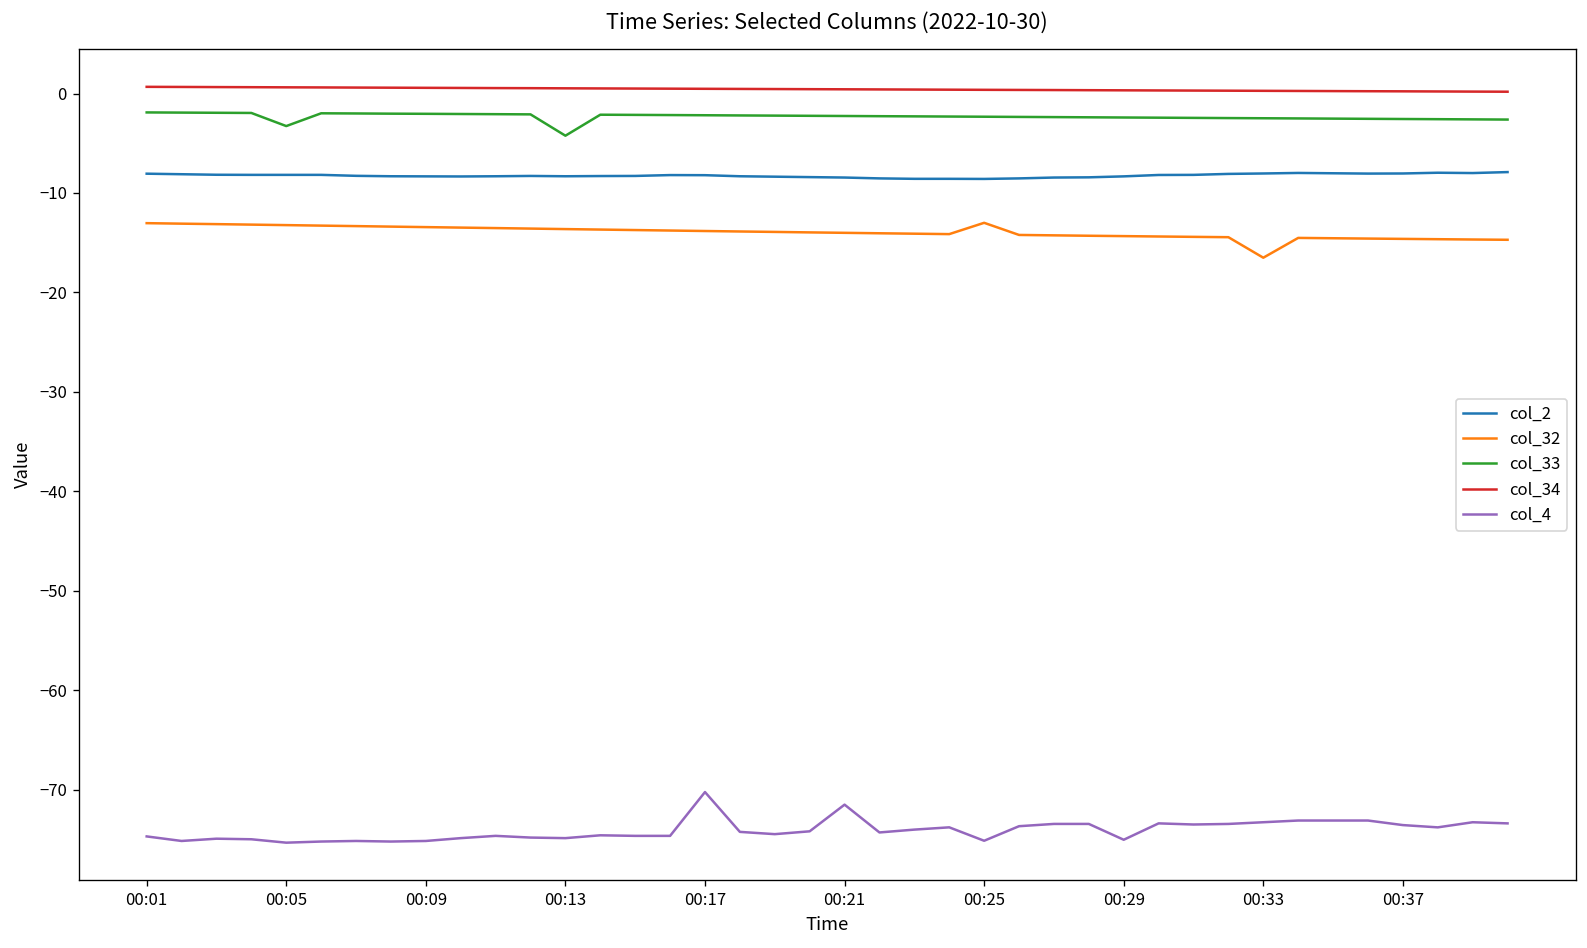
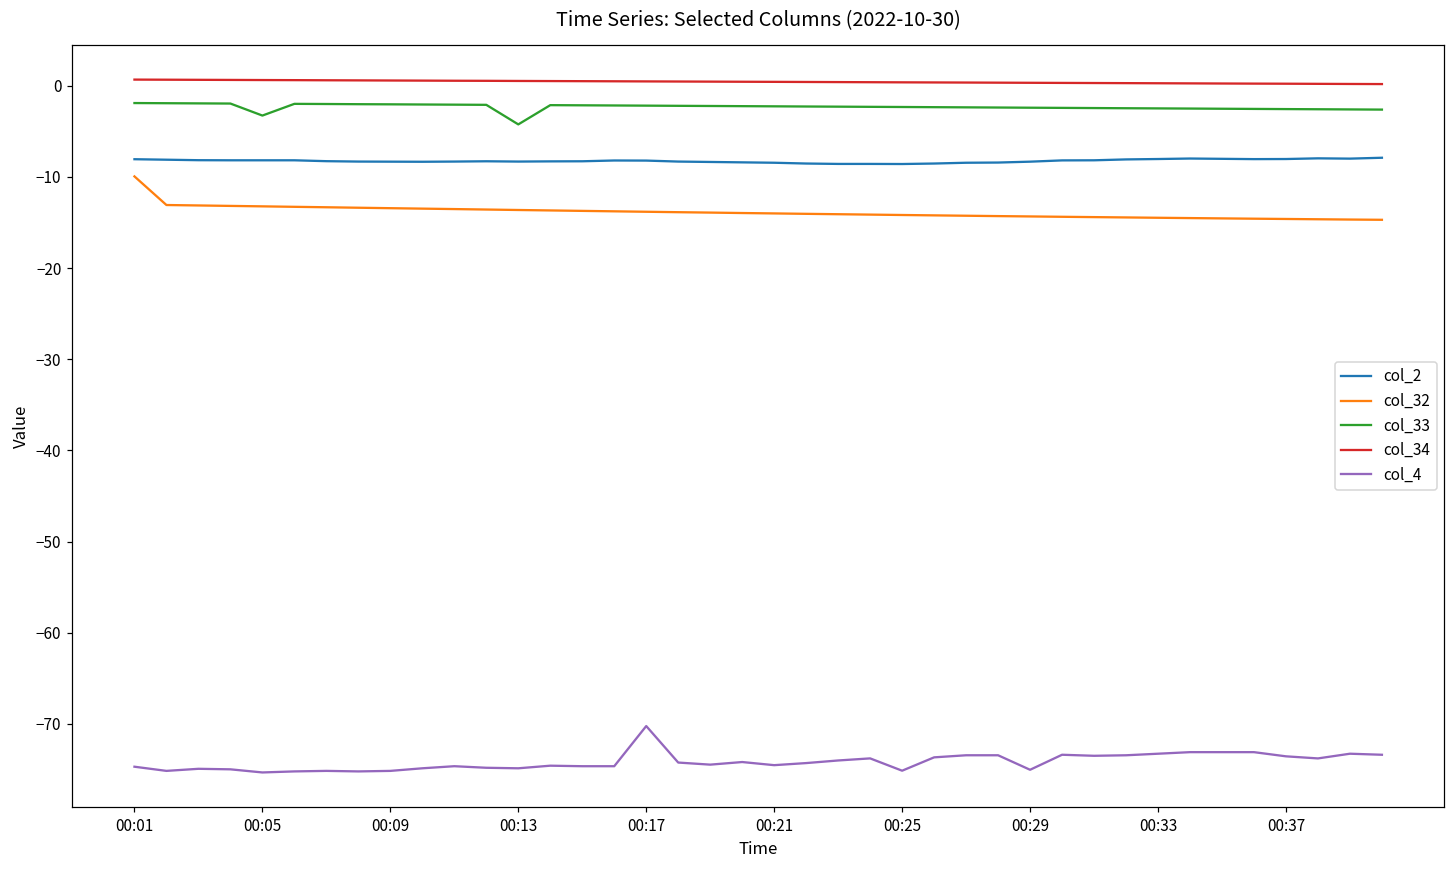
col_32, 00:01: -13 -> -10
col_4, 00:21: -71 -> -75
col_32, 00:25: -13 -> -14
col_32, 00:33: -17 -> -14
